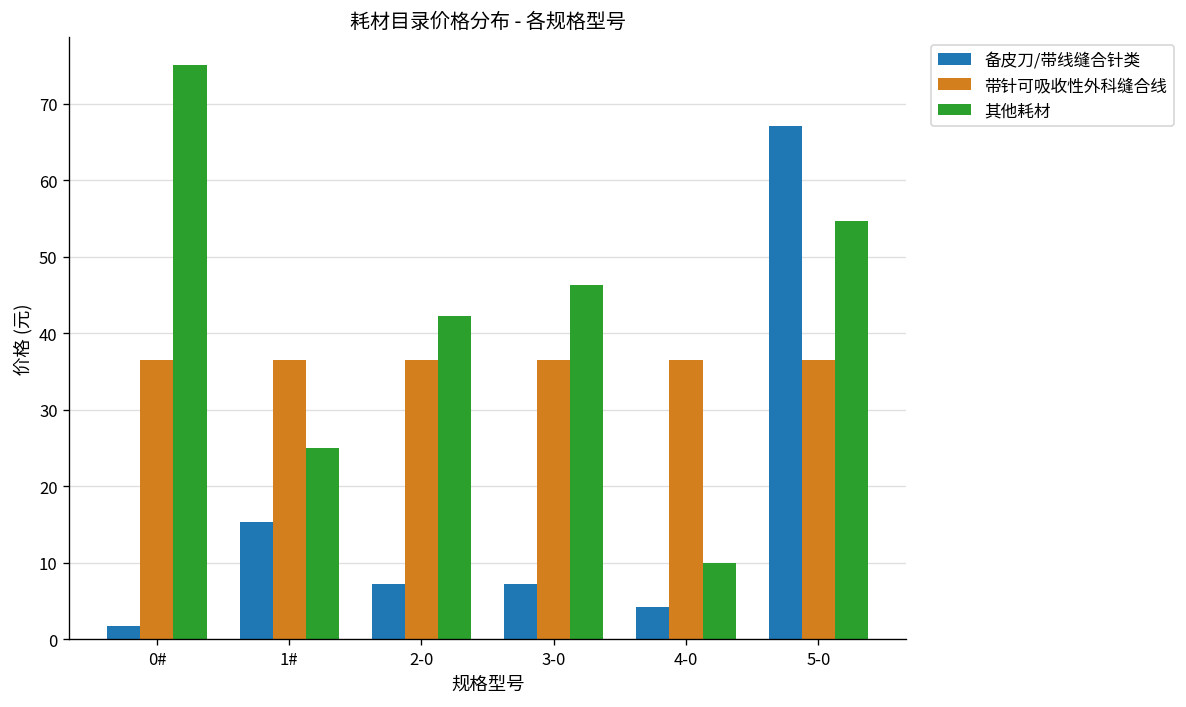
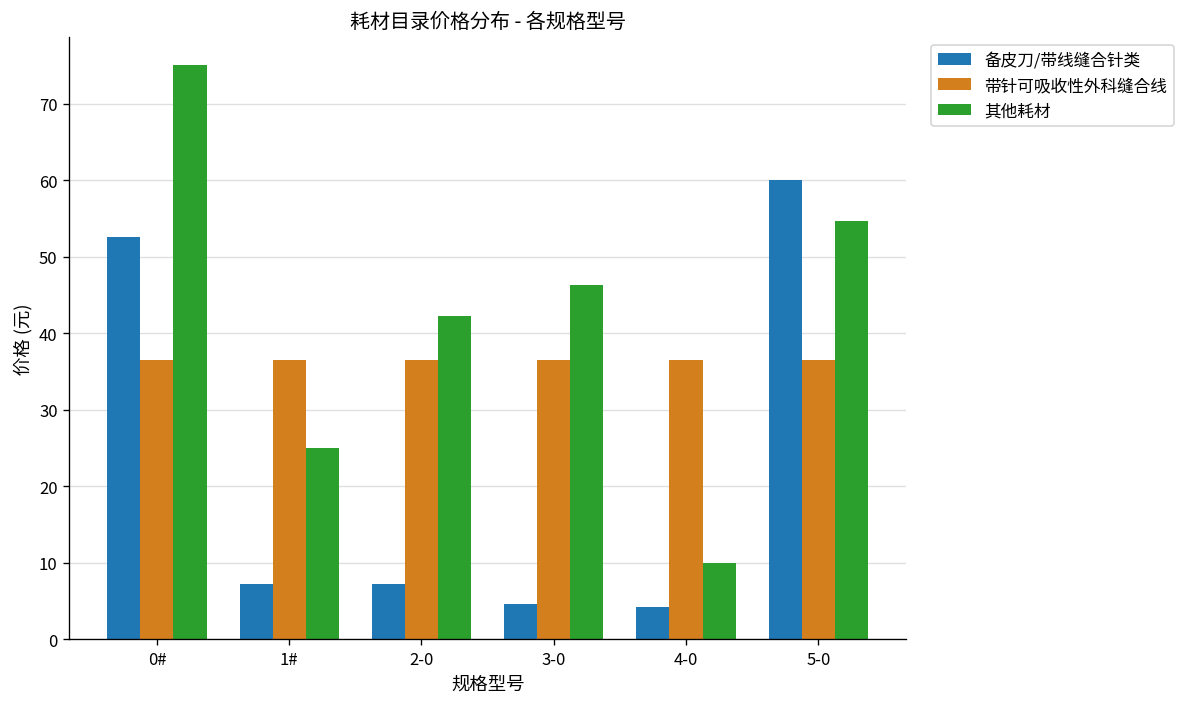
备皮刀/带线缝合针类, 0#: 2 -> 53
备皮刀/带线缝合针类, 1#: 15 -> 7
备皮刀/带线缝合针类, 3-0: 7 -> 5
备皮刀/带线缝合针类, 5-0: 67 -> 60
